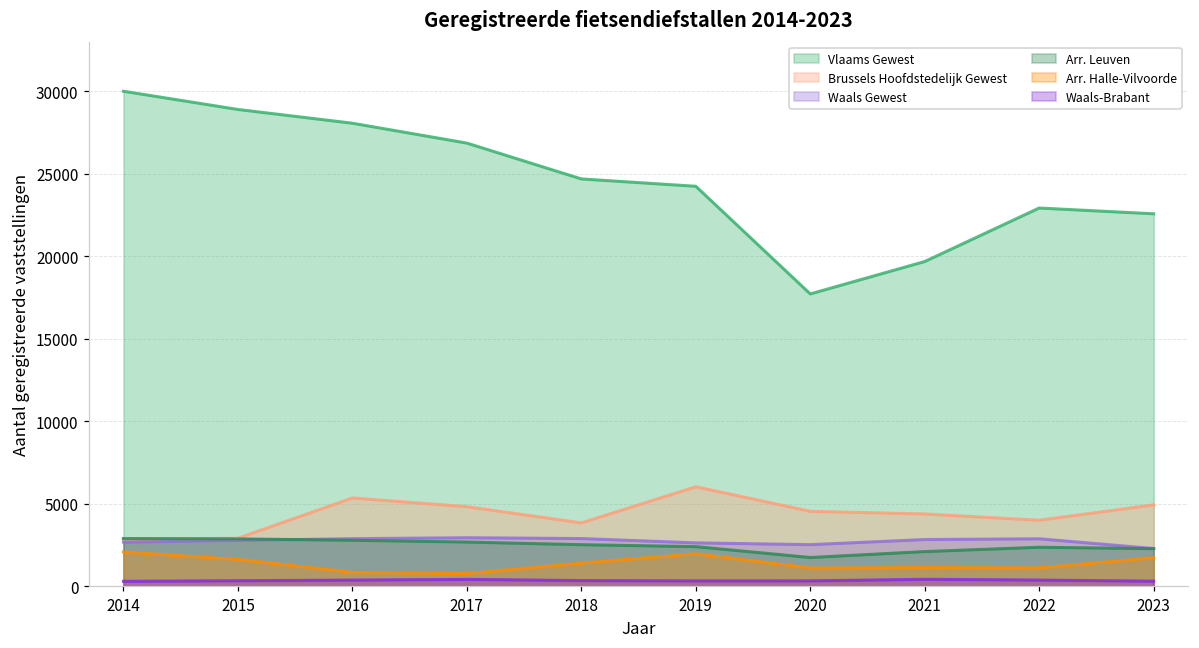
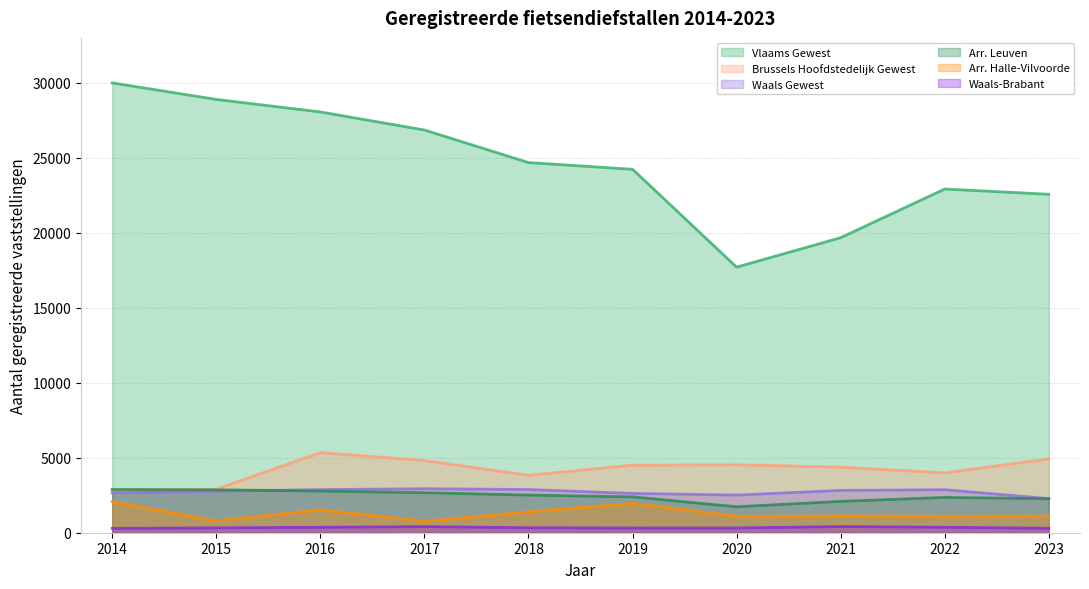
Arr. Halle-Vilvoorde, 2015: 1600 -> 800
Arr. Halle-Vilvoorde, 2016: 800 -> 1500
Brussels Hoofdstedelijk Gewest, 2019: 6000 -> 4500
Arr. Halle-Vilvoorde, 2023: 1700 -> 1100
